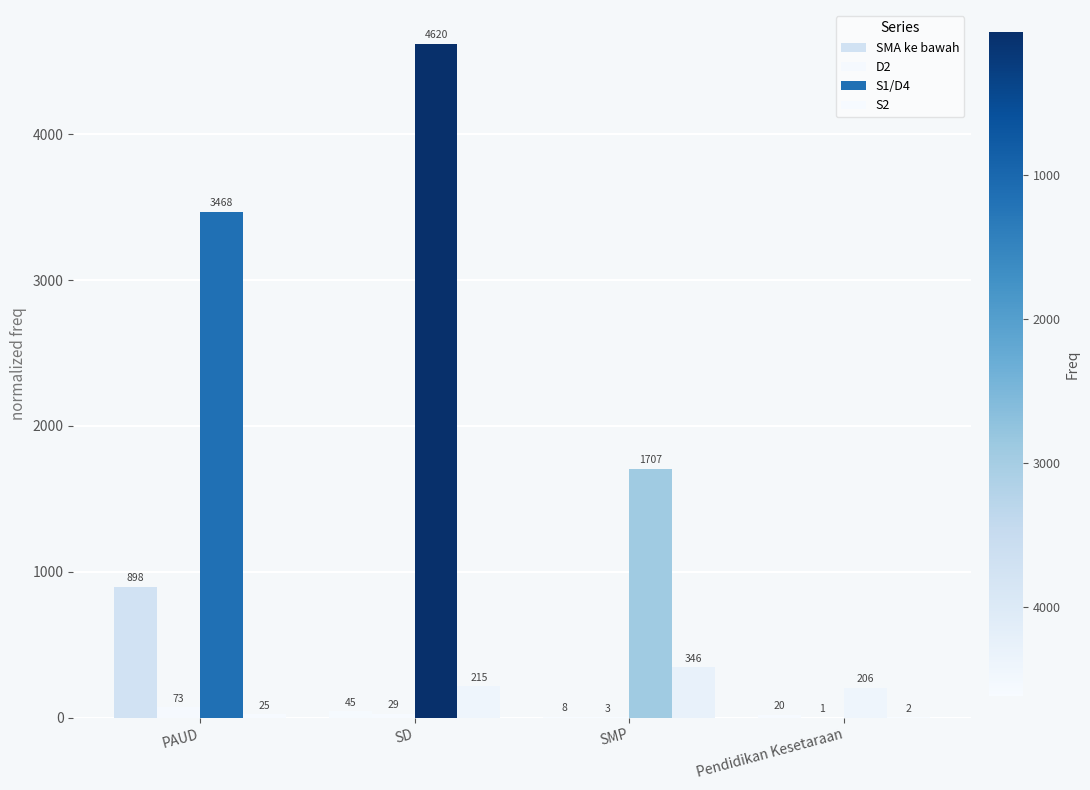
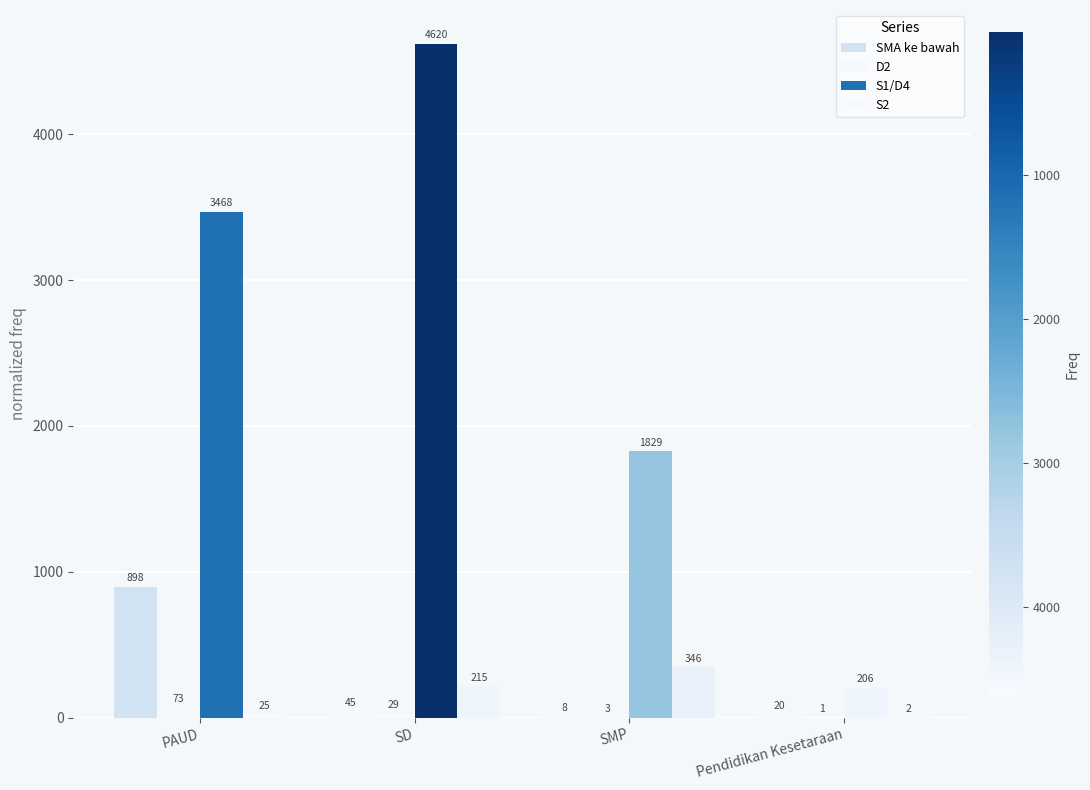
S1/D4, SMP: 1707 -> 1829
